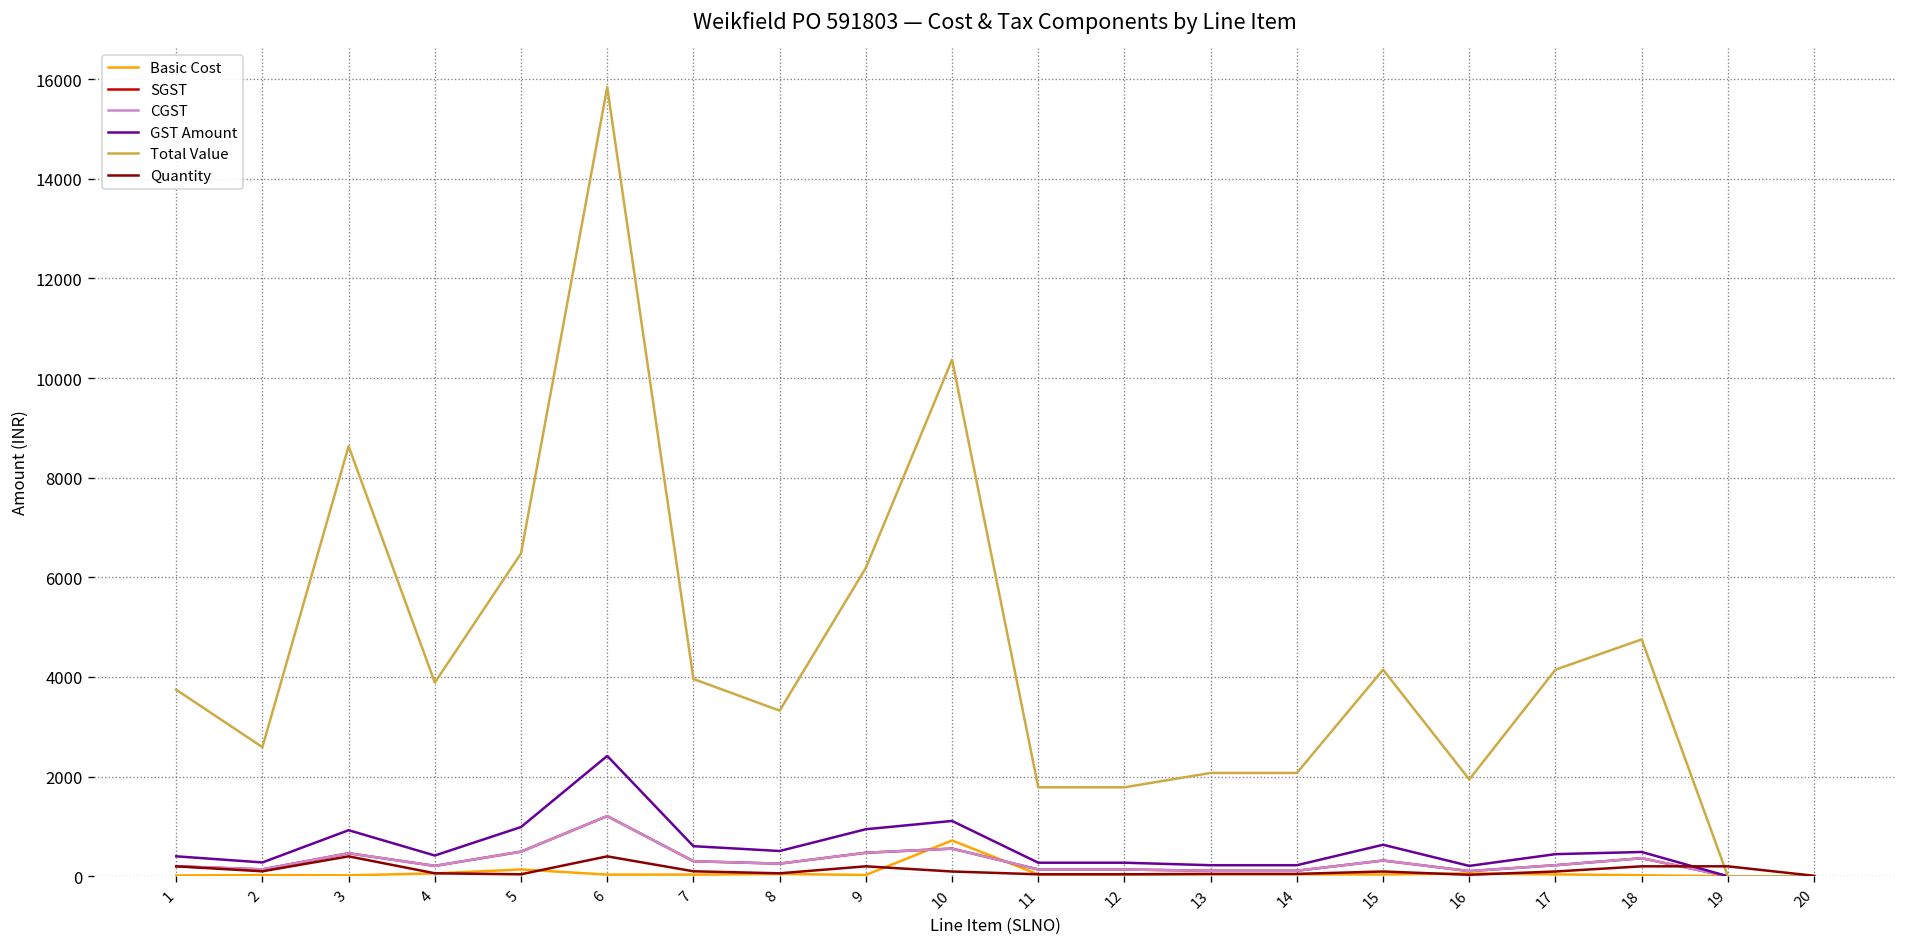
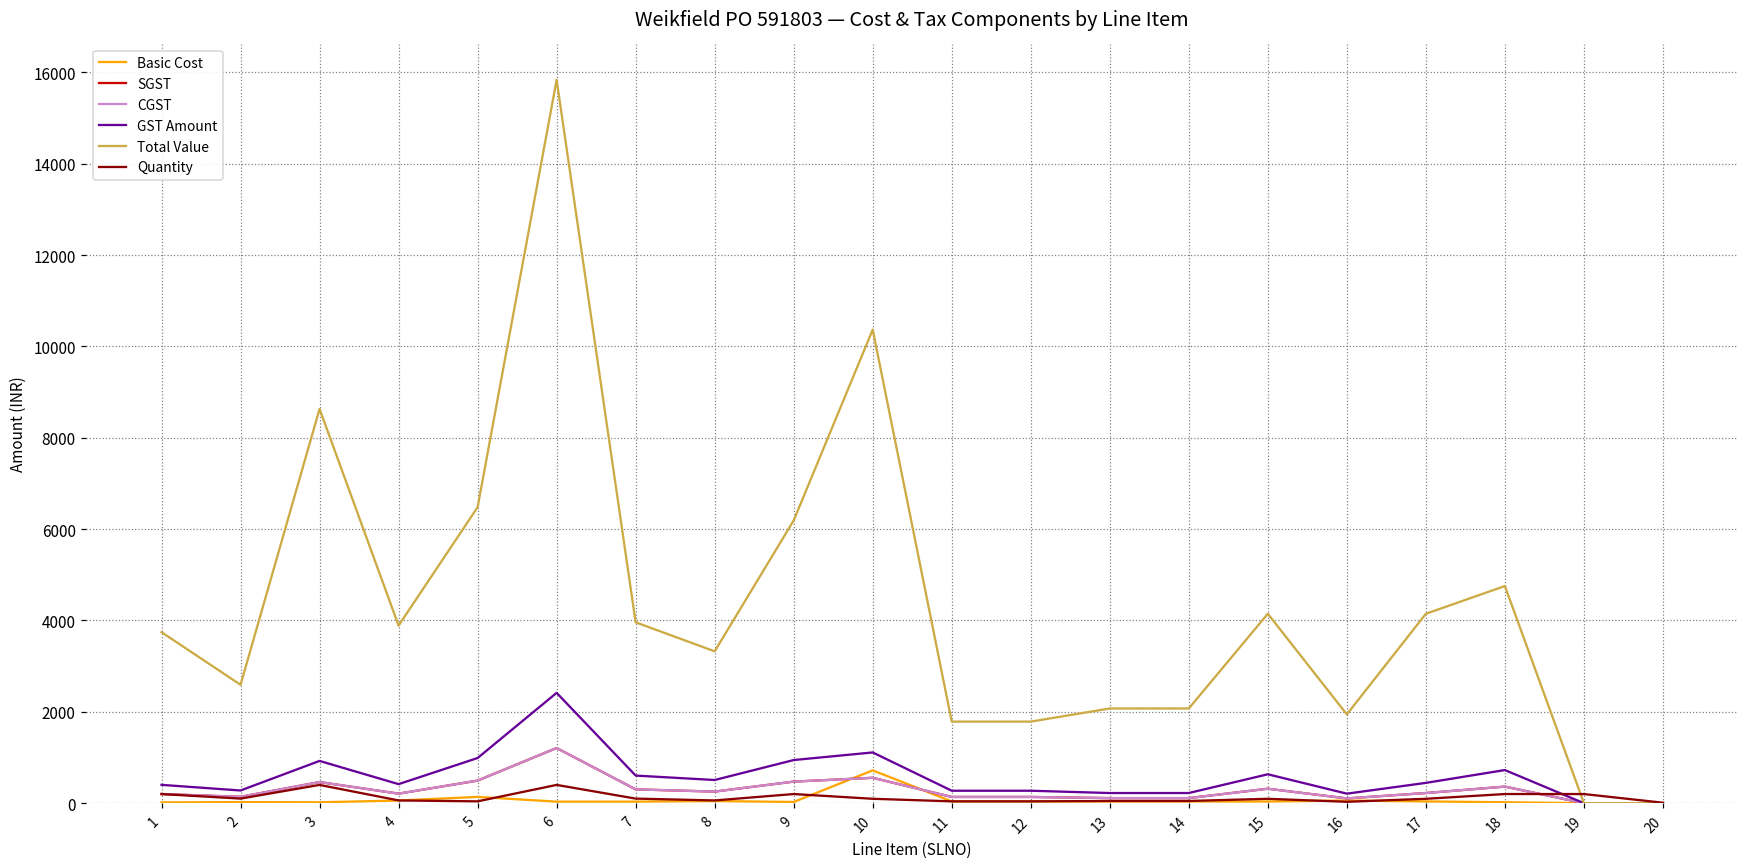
GST Amount, 18: 500 -> 700
